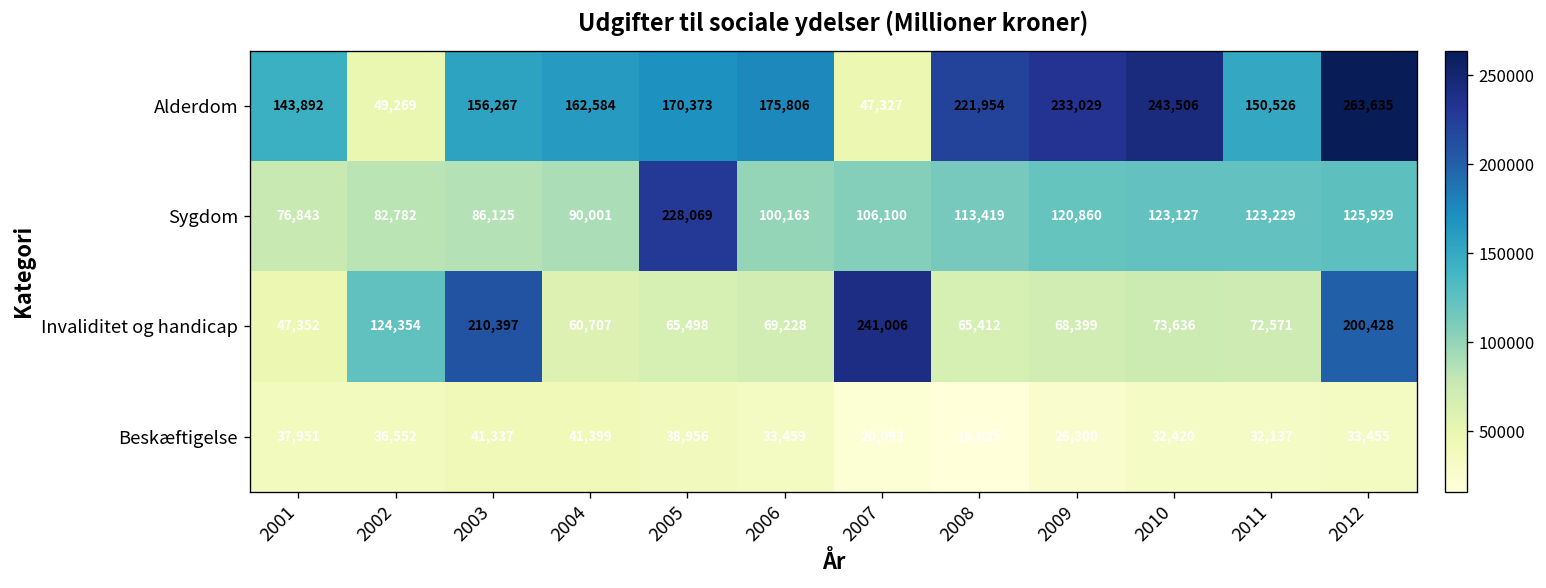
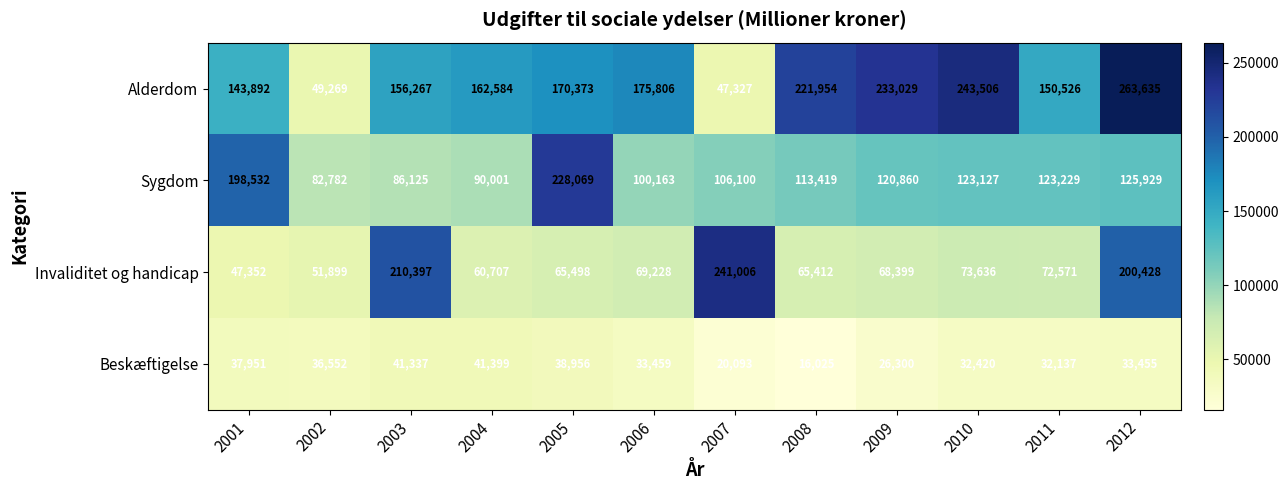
Sygdom, 2001: 76,843 -> 198,532
Invaliditet og handicap, 2002: 124,354 -> 51,899
